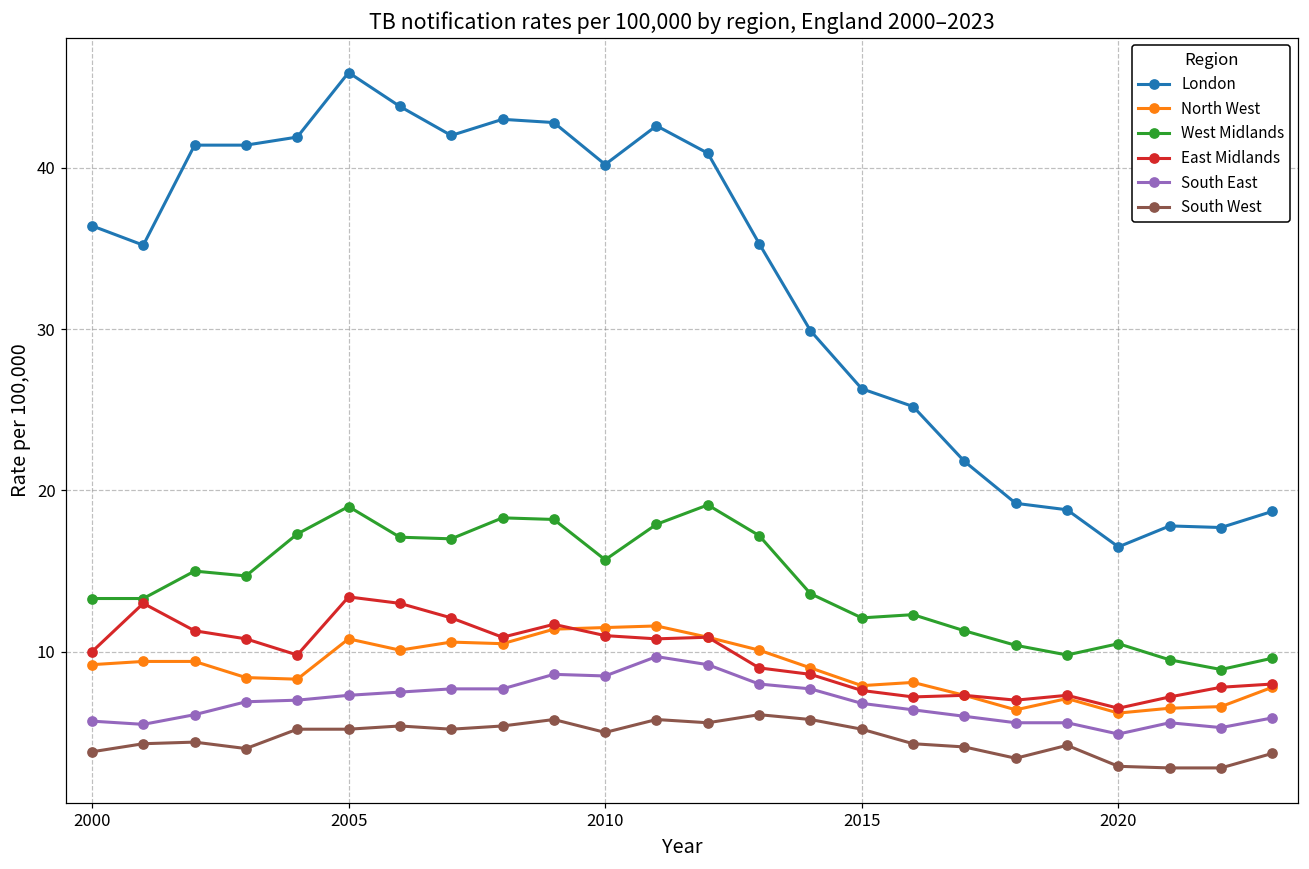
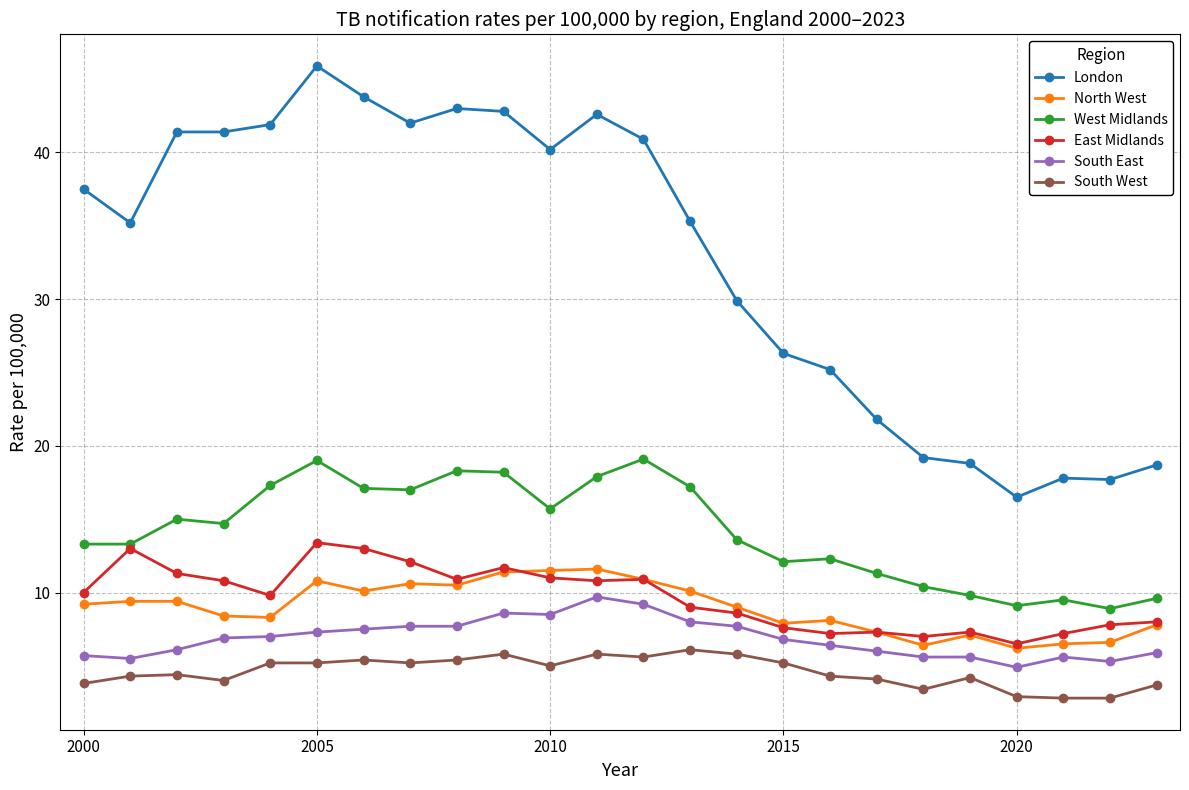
London, 2000: 36.4 -> 37.5
West Midlands, 2020: 10.5 -> 9.1
